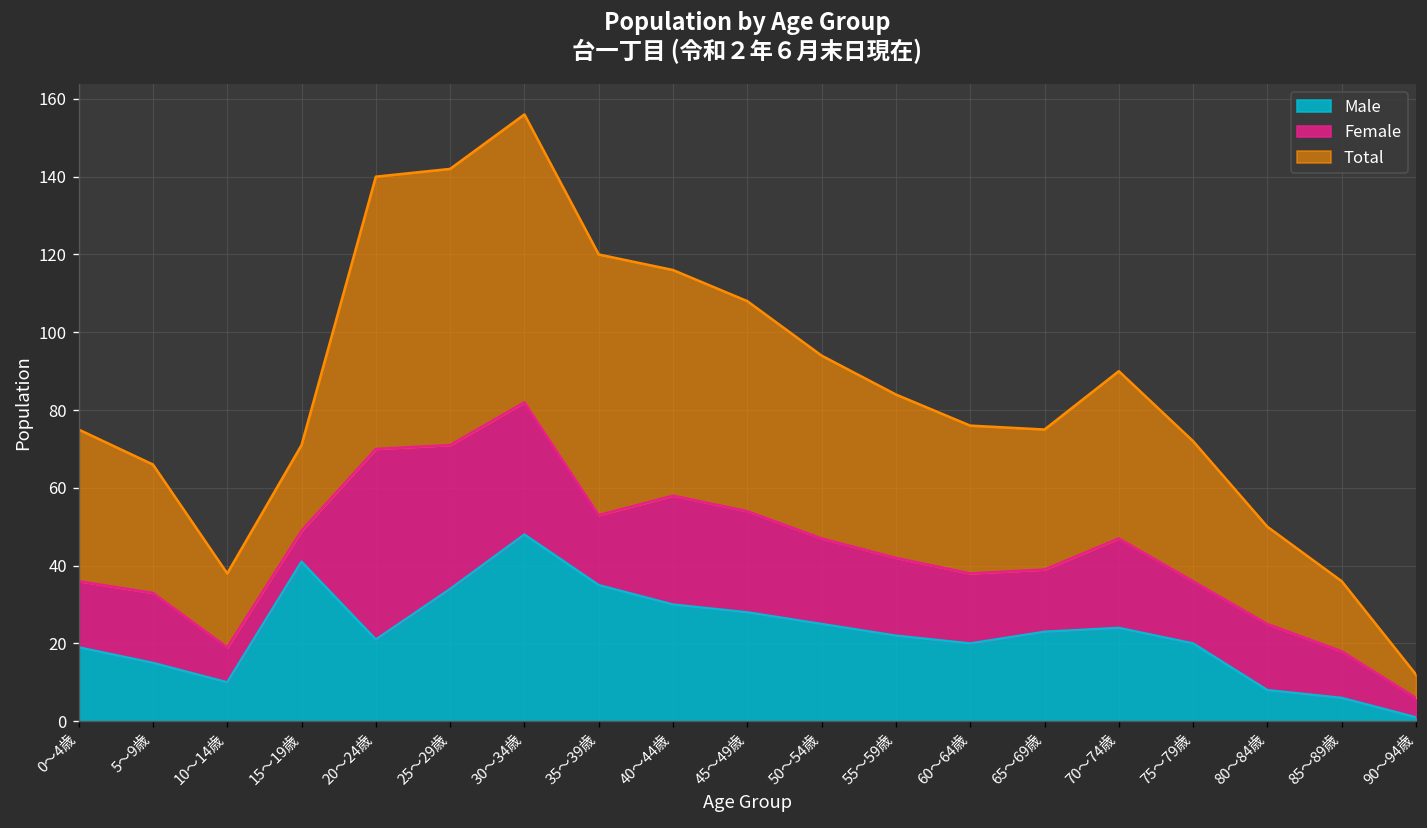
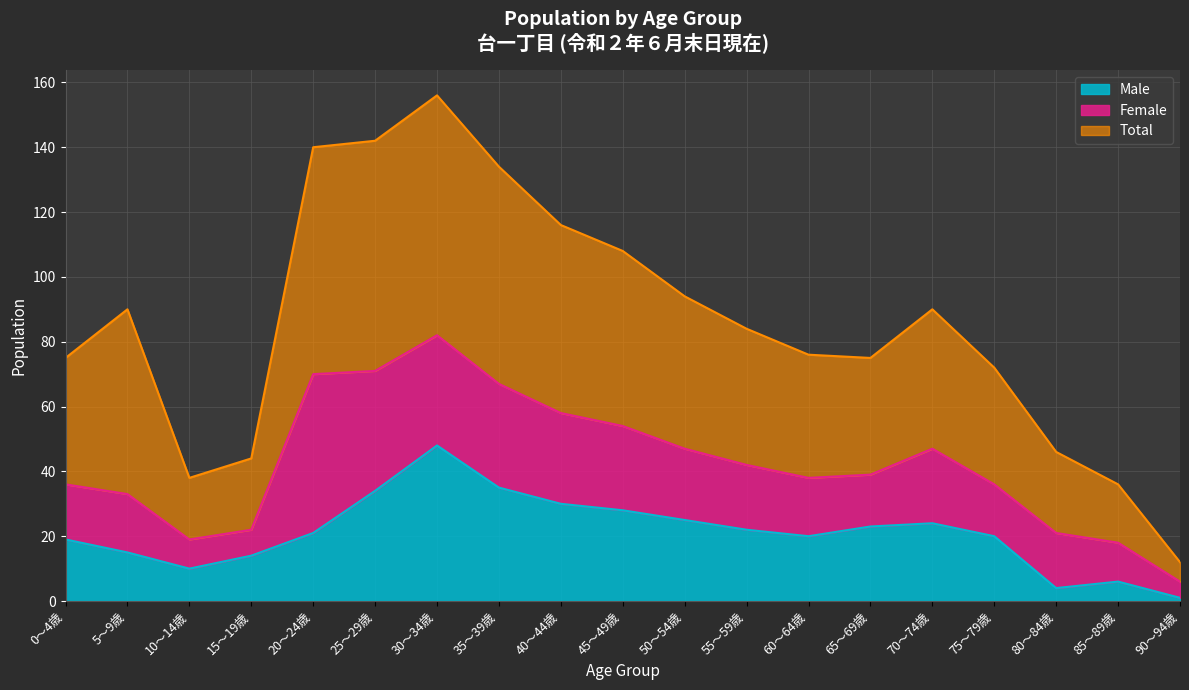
Total, 5～9歳: 33 -> 57
Male, 15～19歳: 41 -> 14
Female, 35～39歳: 18 -> 32
Male, 80～84歳: 8 -> 4
